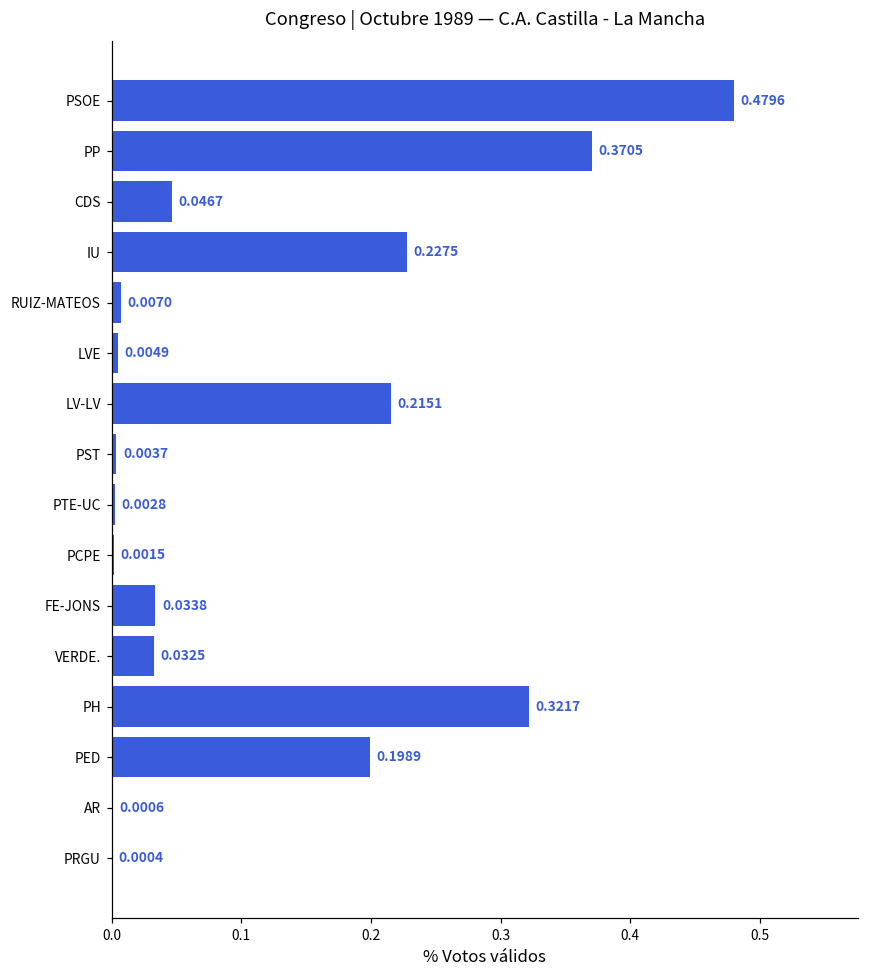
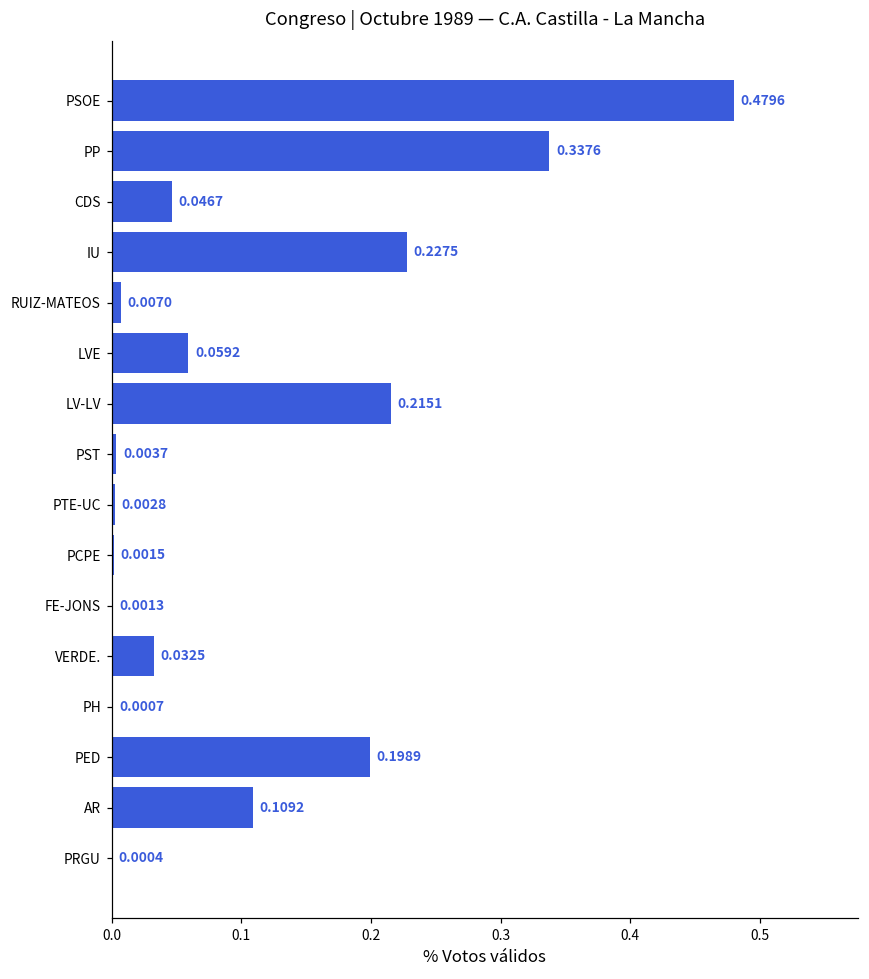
PP: 0.3705 -> 0.3376
LVE: 0.0049 -> 0.0592
FE-JONS: 0.0338 -> 0.0013
PH: 0.3217 -> 0.0007
AR: 0.0006 -> 0.1092
